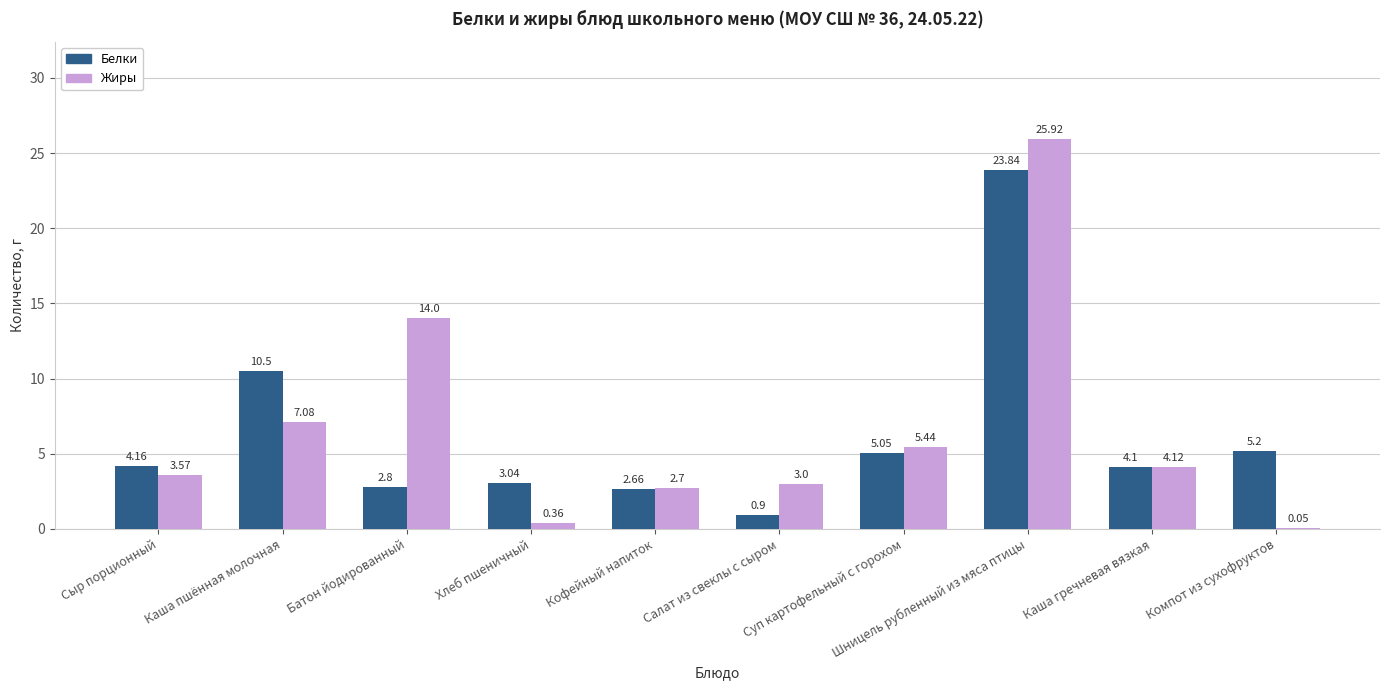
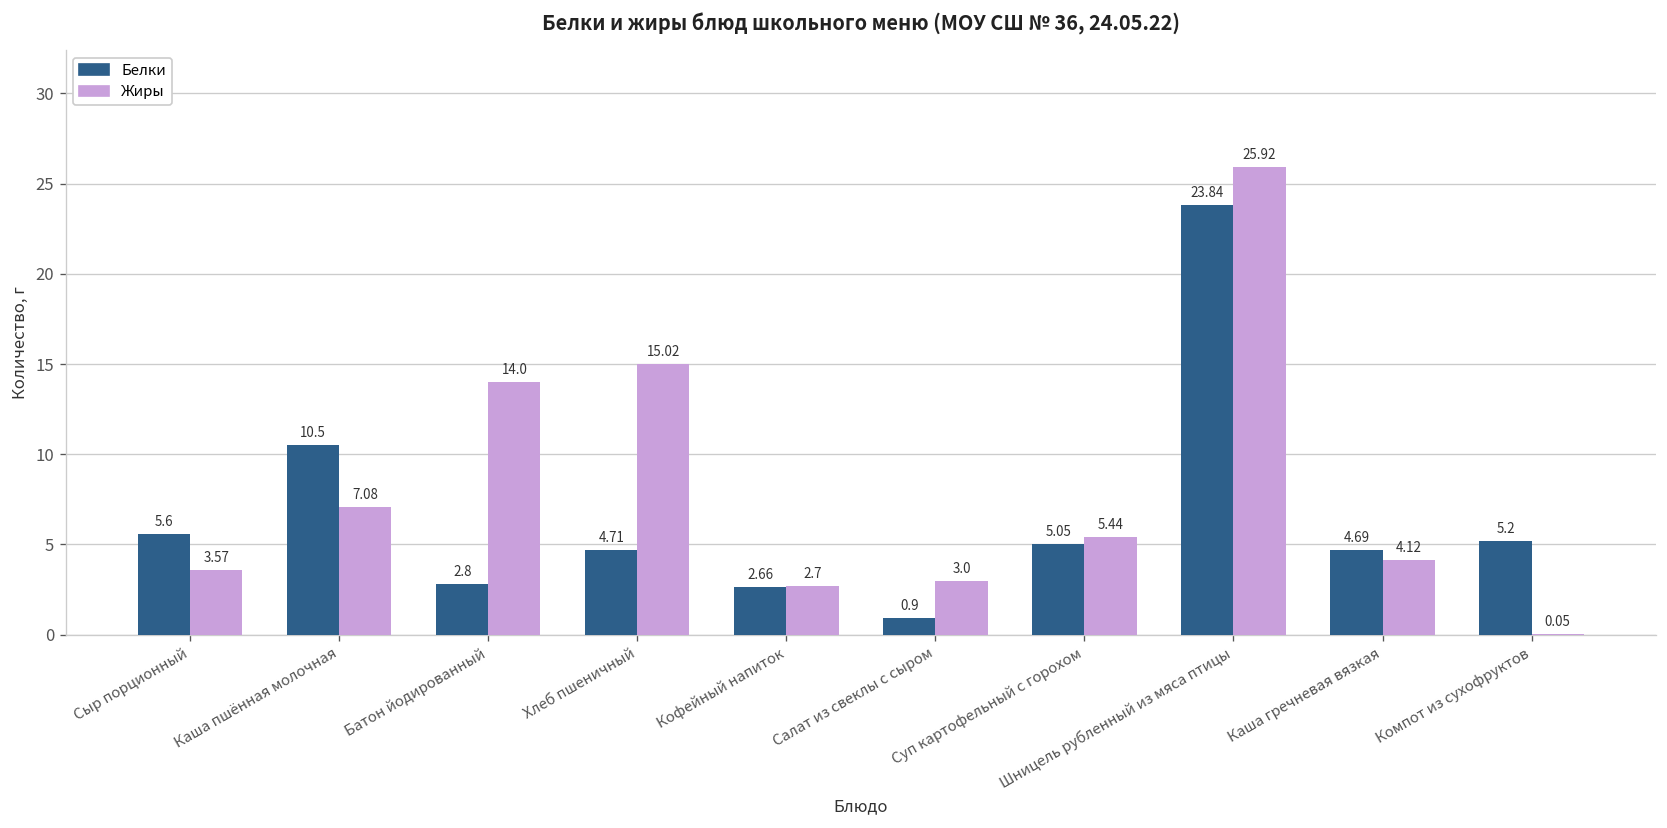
Белки, Сыр порционный: 4.16 -> 5.6
Белки, Хлеб пшеничный: 3.04 -> 4.71
Жиры, Хлеб пшеничный: 0.36 -> 15.02
Белки, Каша гречневая вязкая: 4.1 -> 4.69
